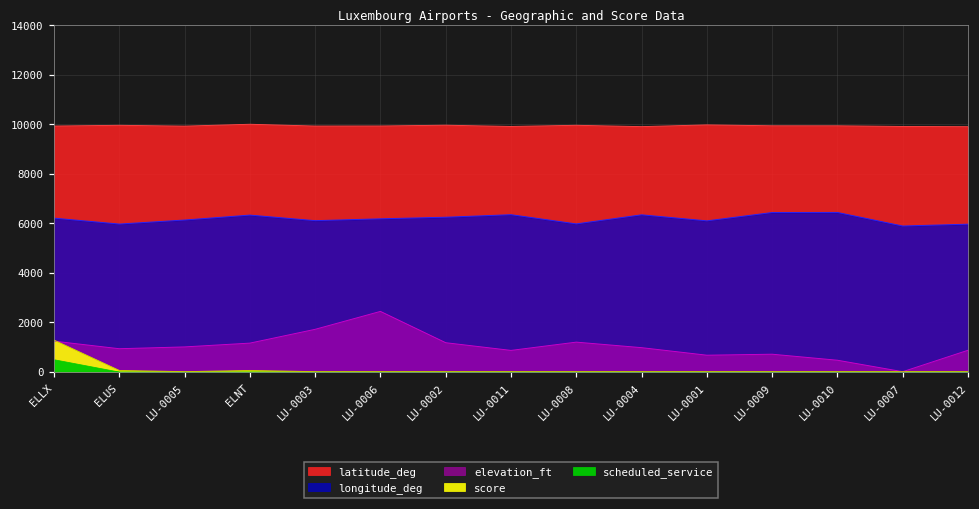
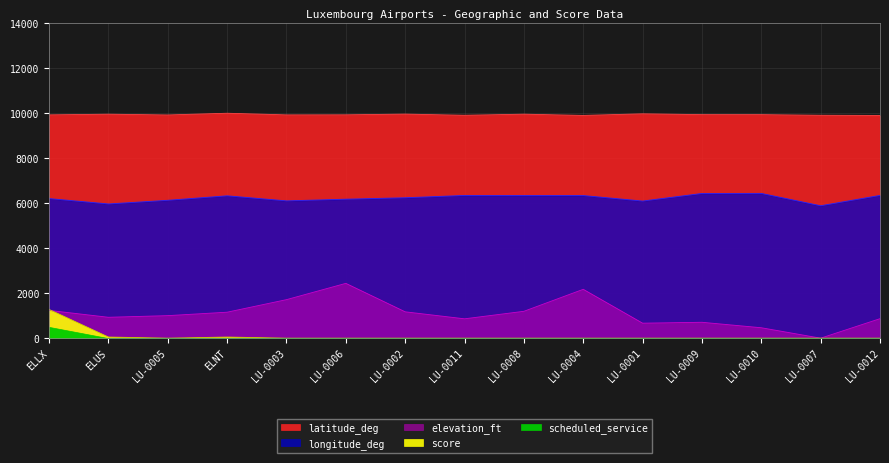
longitude_deg, LU-0008: 6000 -> 6300
elevation_ft, LU-0004: 1000 -> 2200
longitude_deg, LU-0012: 6000 -> 6300
